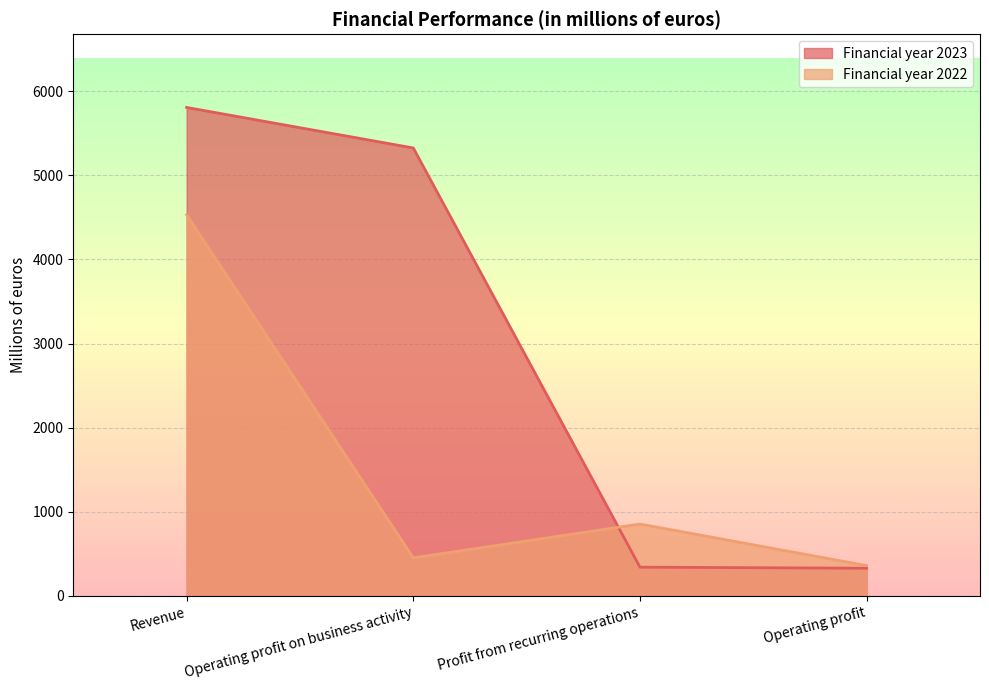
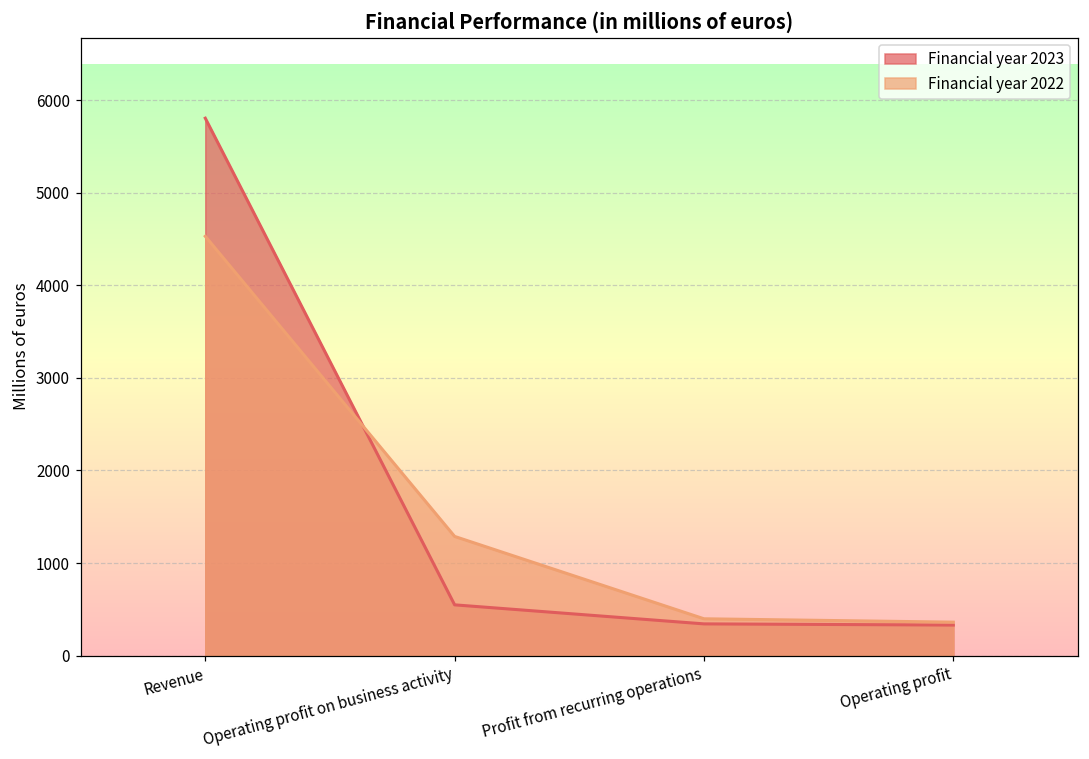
Financial year 2023, Operating profit on business activity: 5300 -> 500
Financial year 2022, Operating profit on business activity: 500 -> 1300
Financial year 2022, Profit from recurring operations: 900 -> 400
